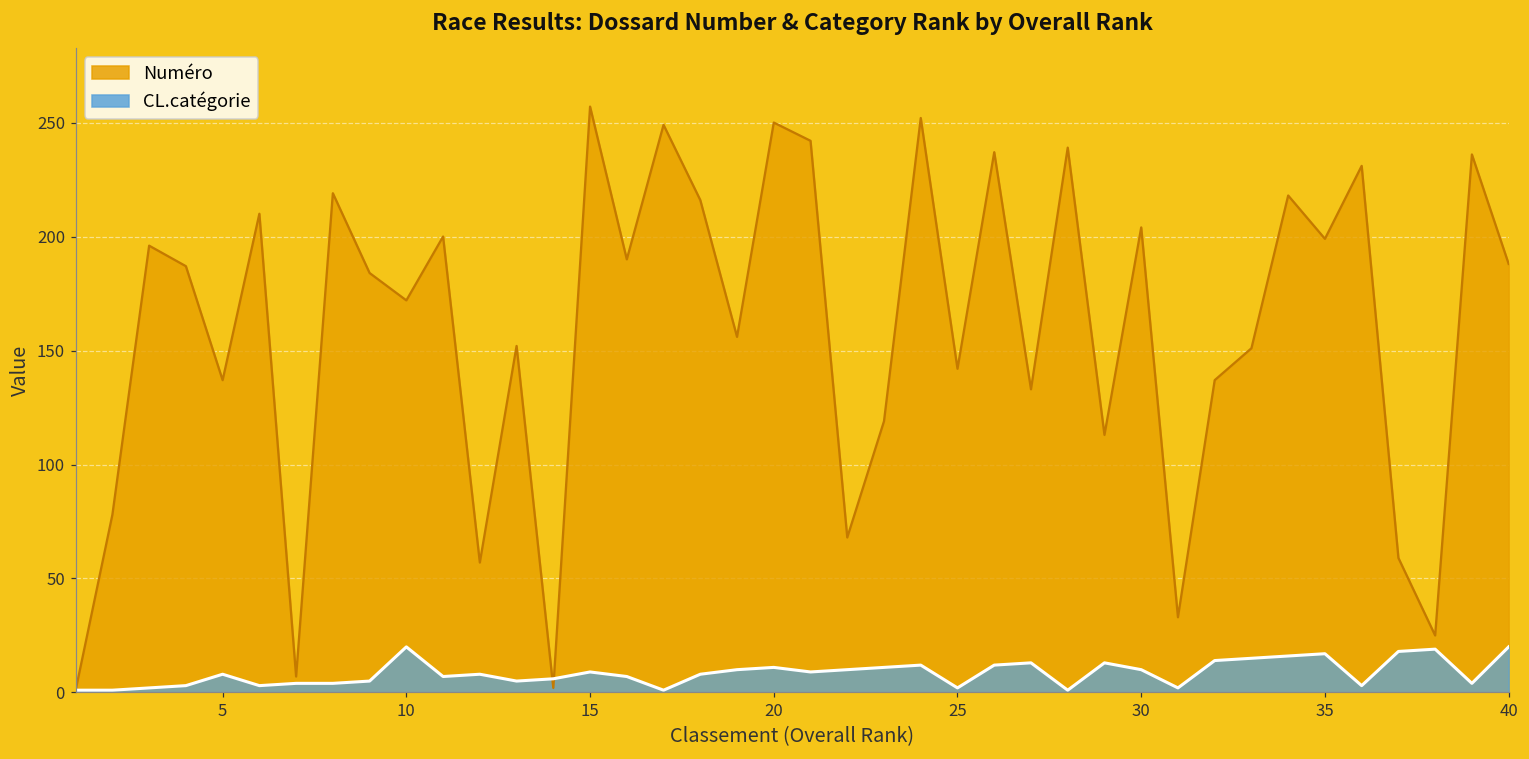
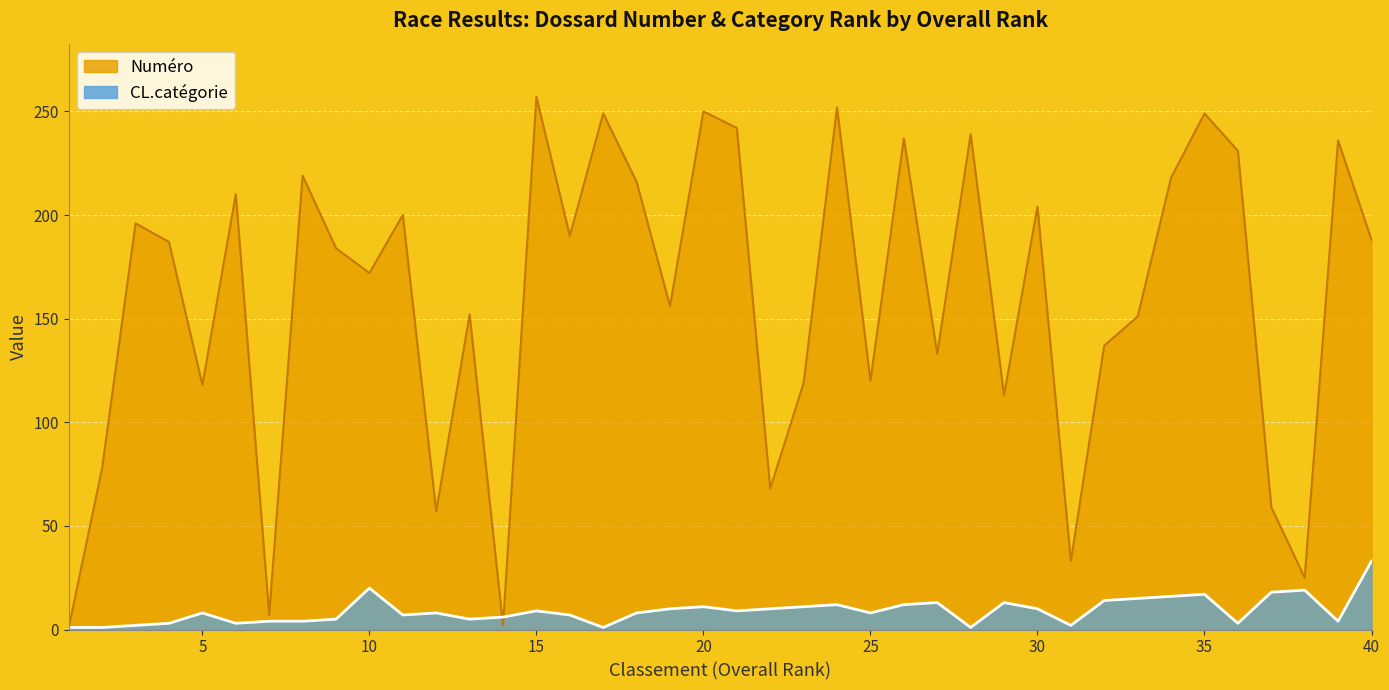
Numéro, 5: 137 -> 118
Numéro, 25: 142 -> 120
CL.catégorie, 25: 2 -> 8
Numéro, 35: 199 -> 249
CL.catégorie, 40: 20 -> 33
